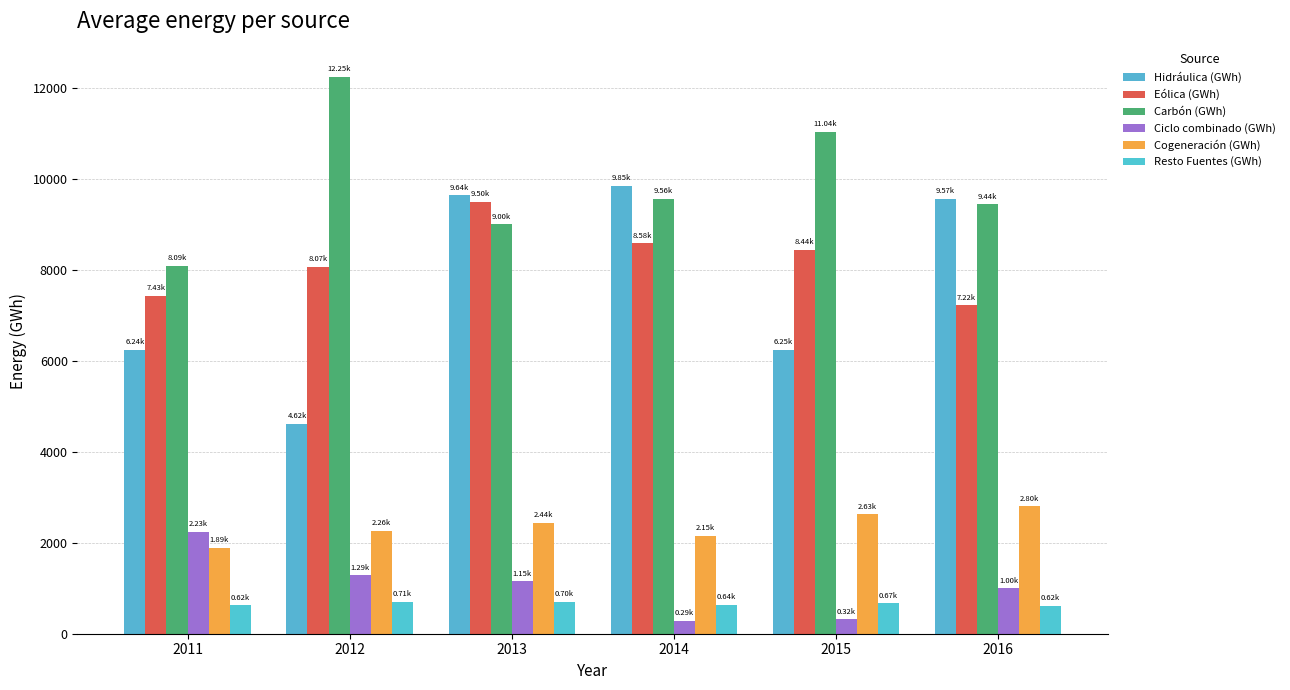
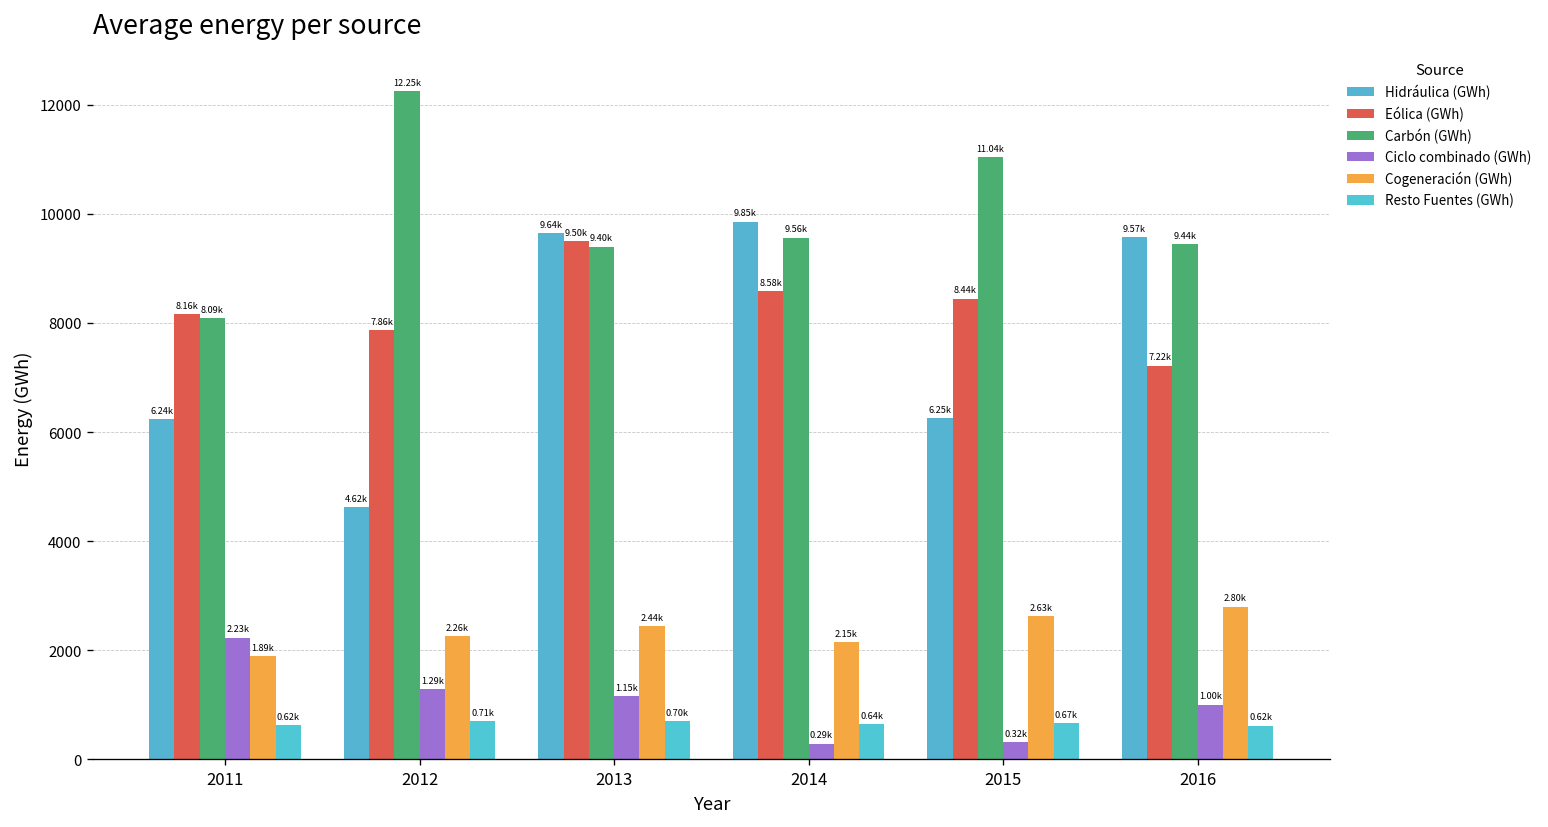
Eólica (GWh), 2011: 7.43k -> 8.16k
Eólica (GWh), 2012: 8.07k -> 7.86k
Carbón (GWh), 2013: 9.00k -> 9.40k
